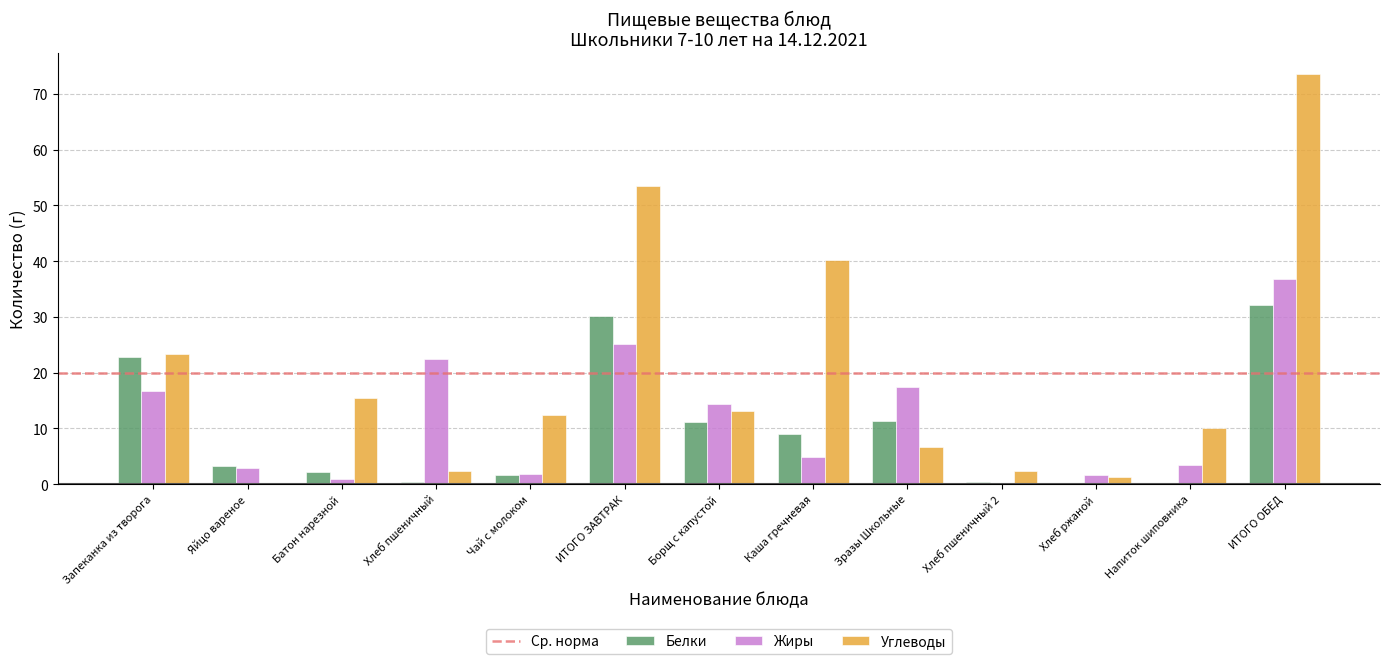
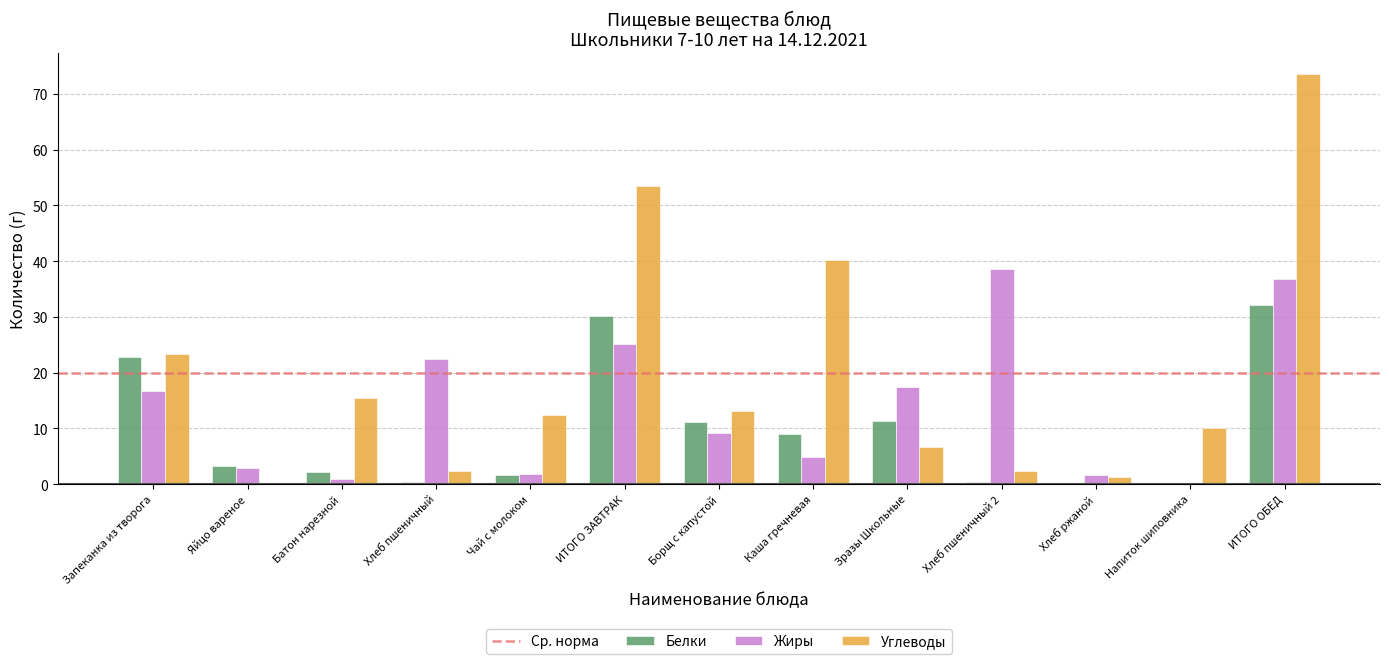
Жиры, Борщ с капустой: 14 -> 9
Жиры, Хлеб пшеничный 2: 0 -> 39
Жиры, Напиток шиповника: 4 -> 0
